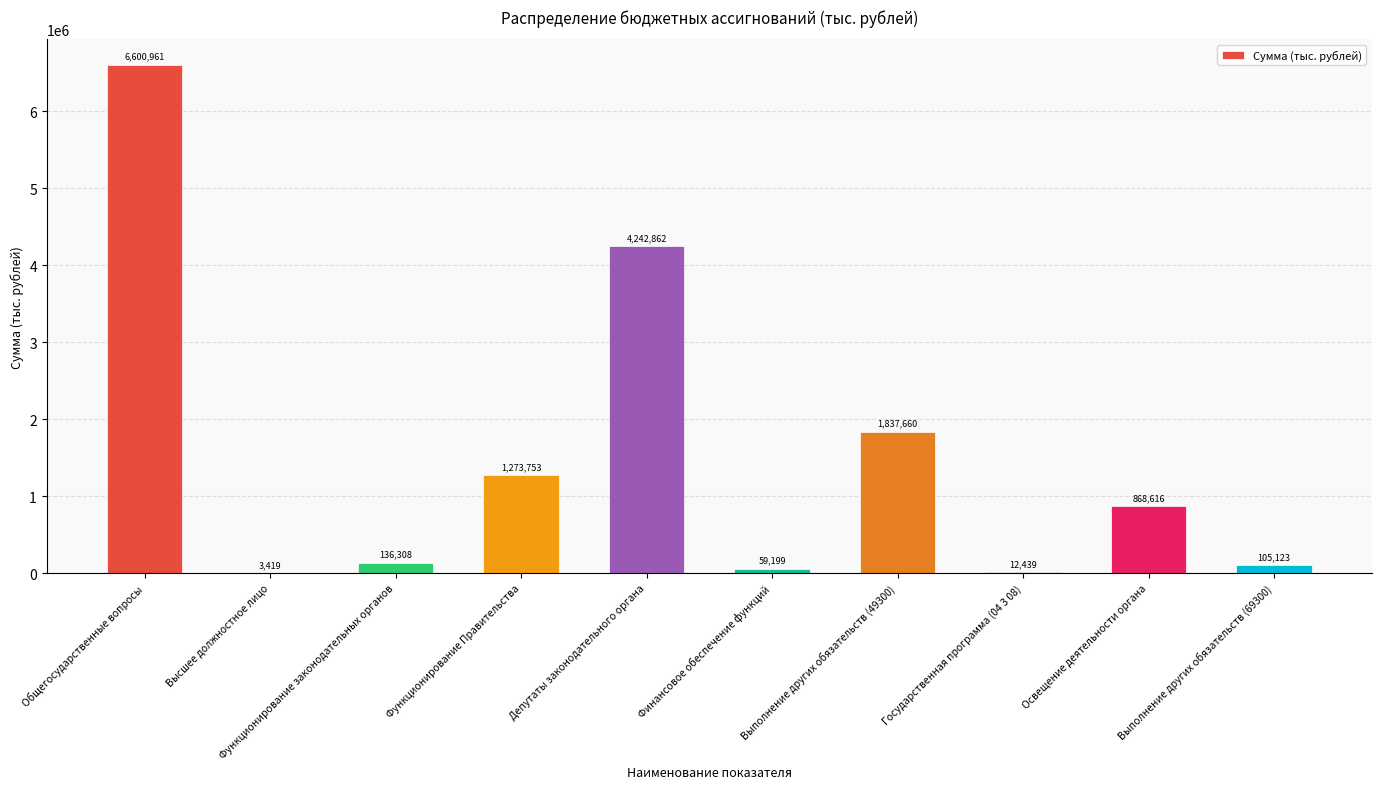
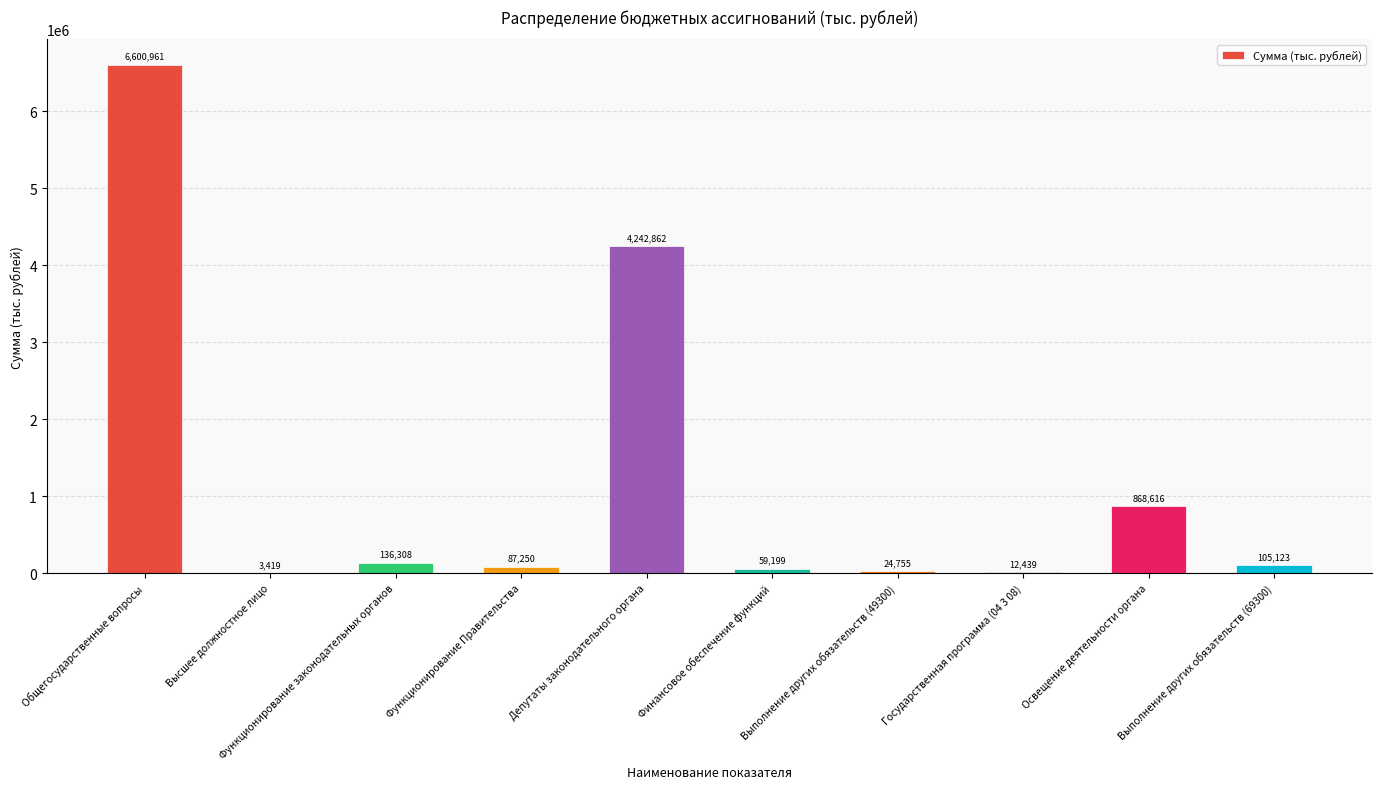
Функционирование Правительства: 1,273,753 -> 87,250
Выполнение других обязательств (49300): 1,837,660 -> 24,755
